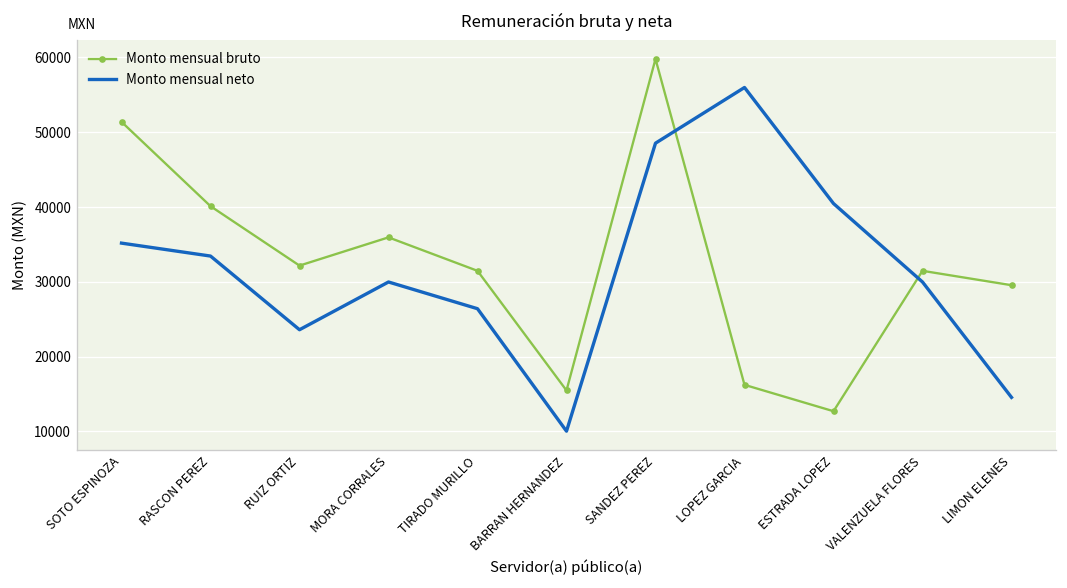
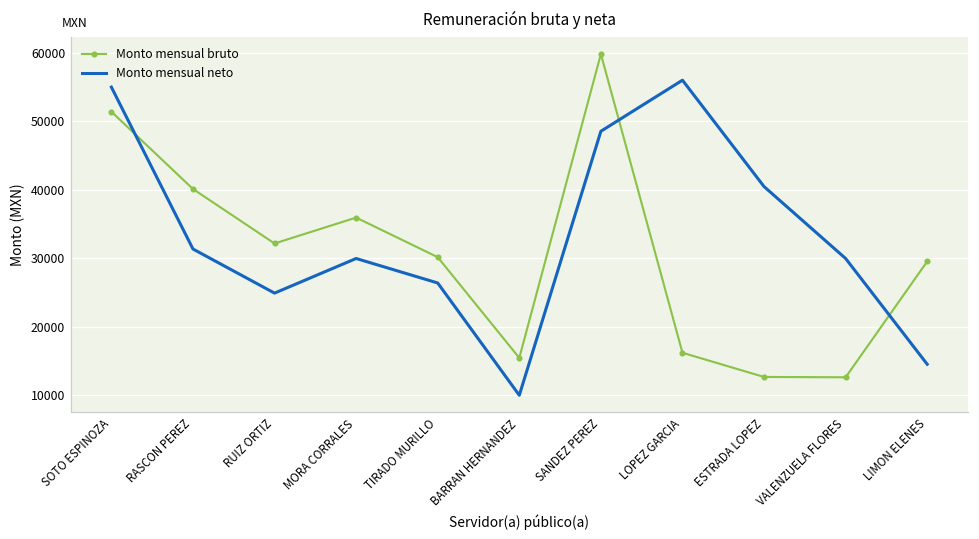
Monto mensual neto, SOTO ESPINOZA: 35000 -> 55000
Monto mensual neto, RASCON PEREZ: 33000 -> 31000
Monto mensual neto, RUIZ ORTIZ: 24000 -> 25000
Monto mensual bruto, TIRADO MURILLO: 31000 -> 30000
Monto mensual bruto, VALENZUELA FLORES: 31000 -> 13000
